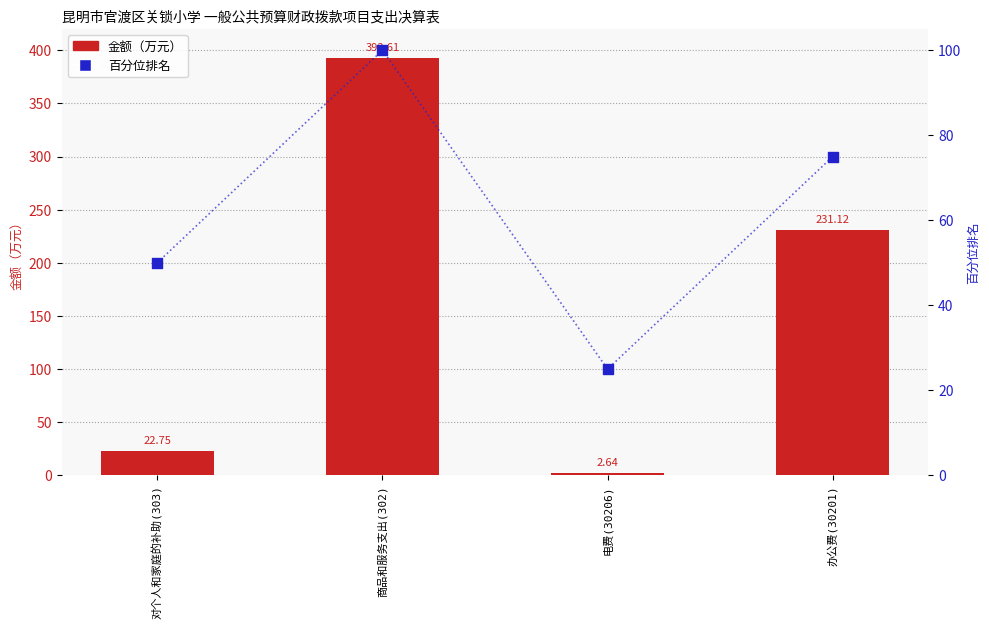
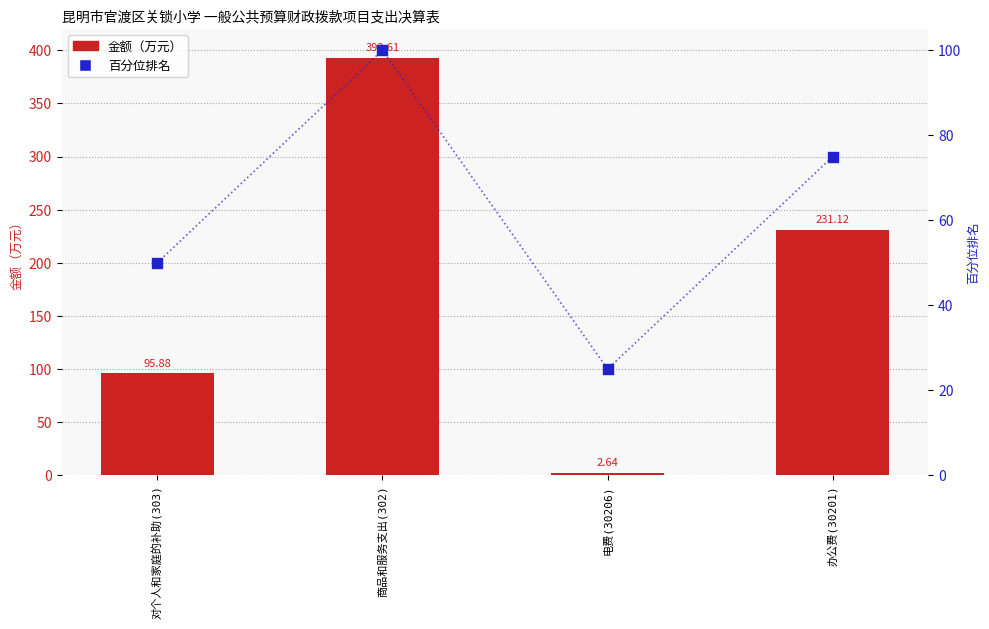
金额（万元）, 对个人和家庭的补助(303): 22.75 -> 95.88
